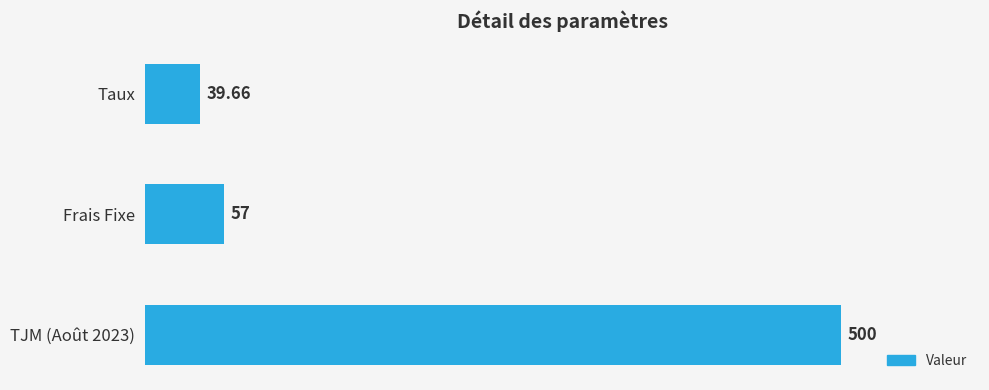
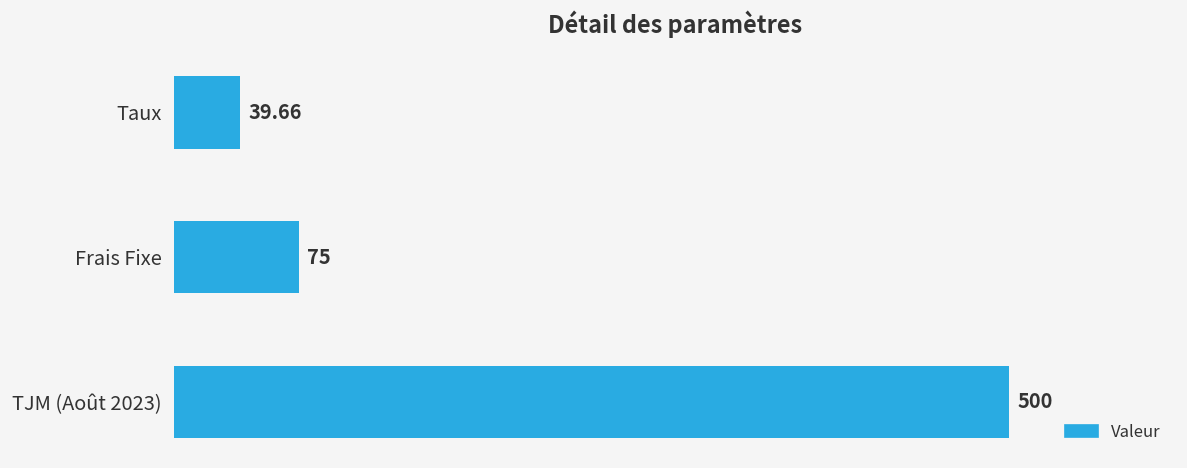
Frais Fixe: 57 -> 75
